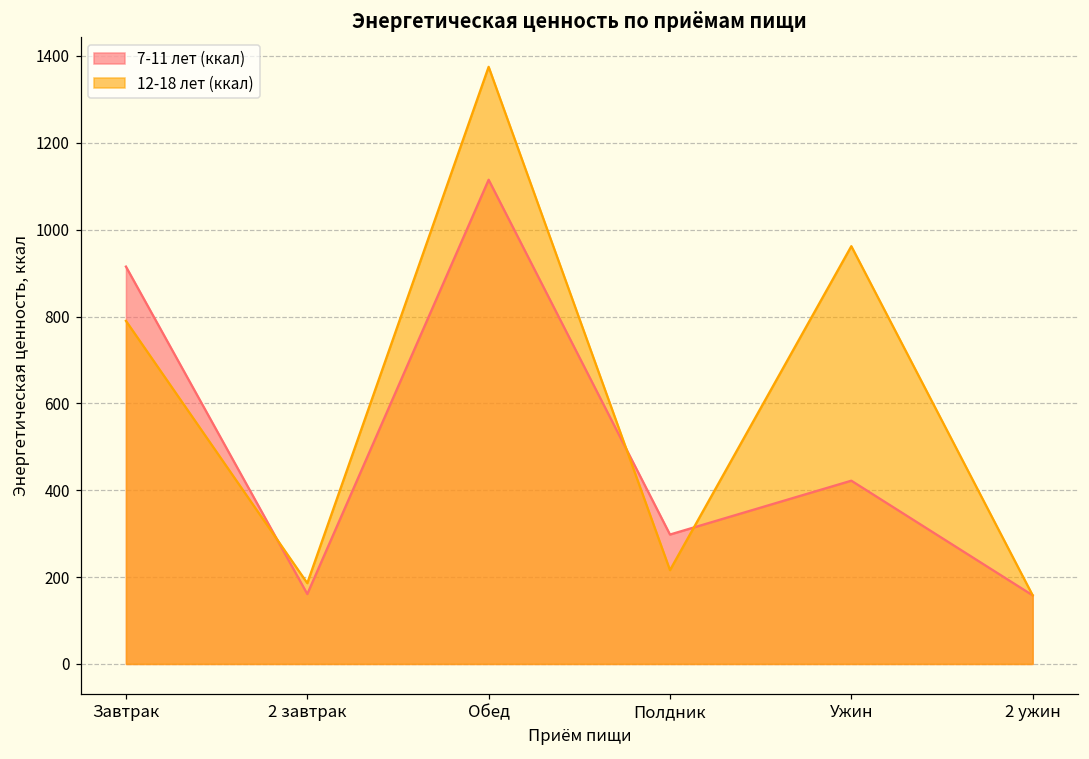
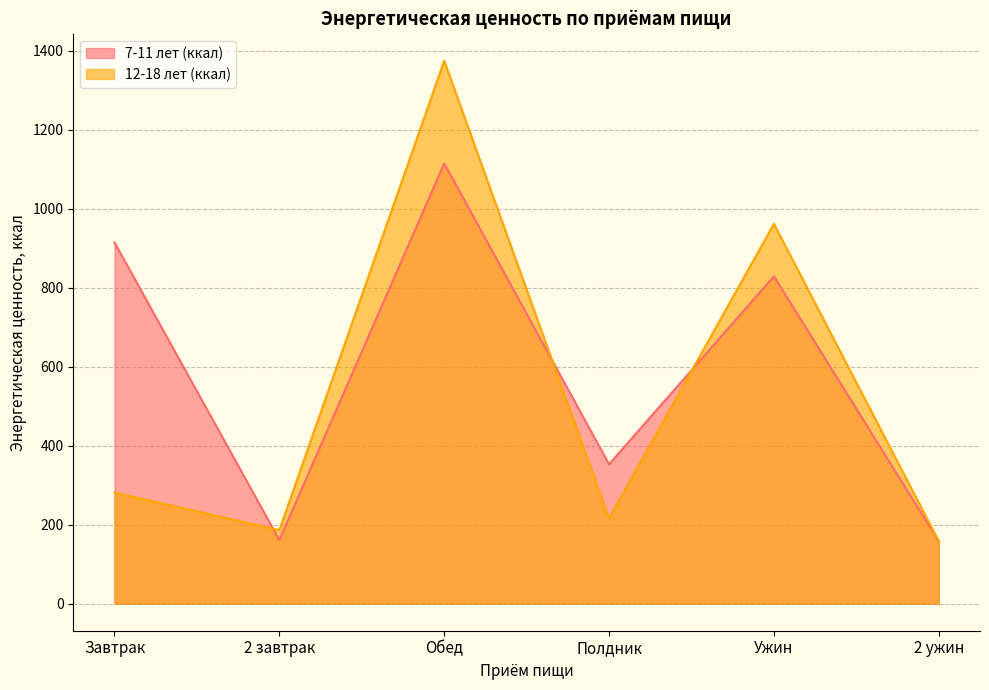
12-18 лет (ккал), Завтрак: 790 -> 280
7-11 лет (ккал), Полдник: 300 -> 350
7-11 лет (ккал), Ужин: 420 -> 830
